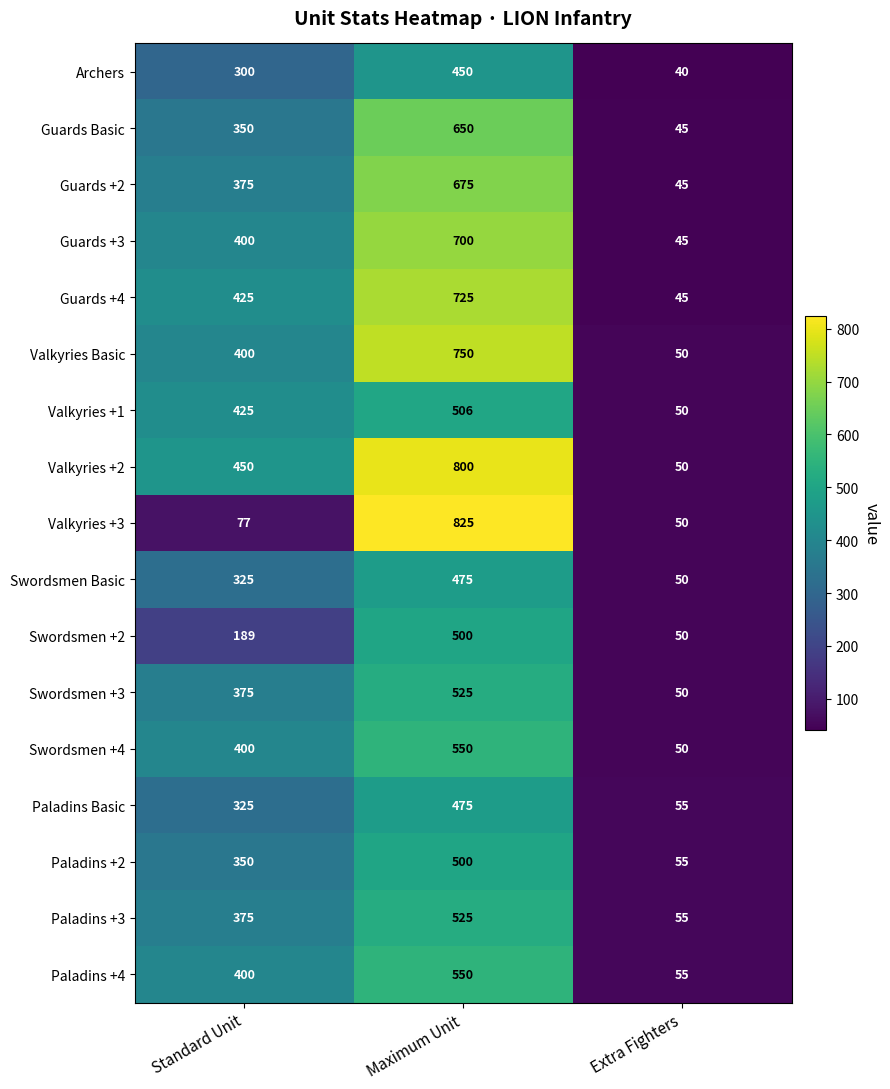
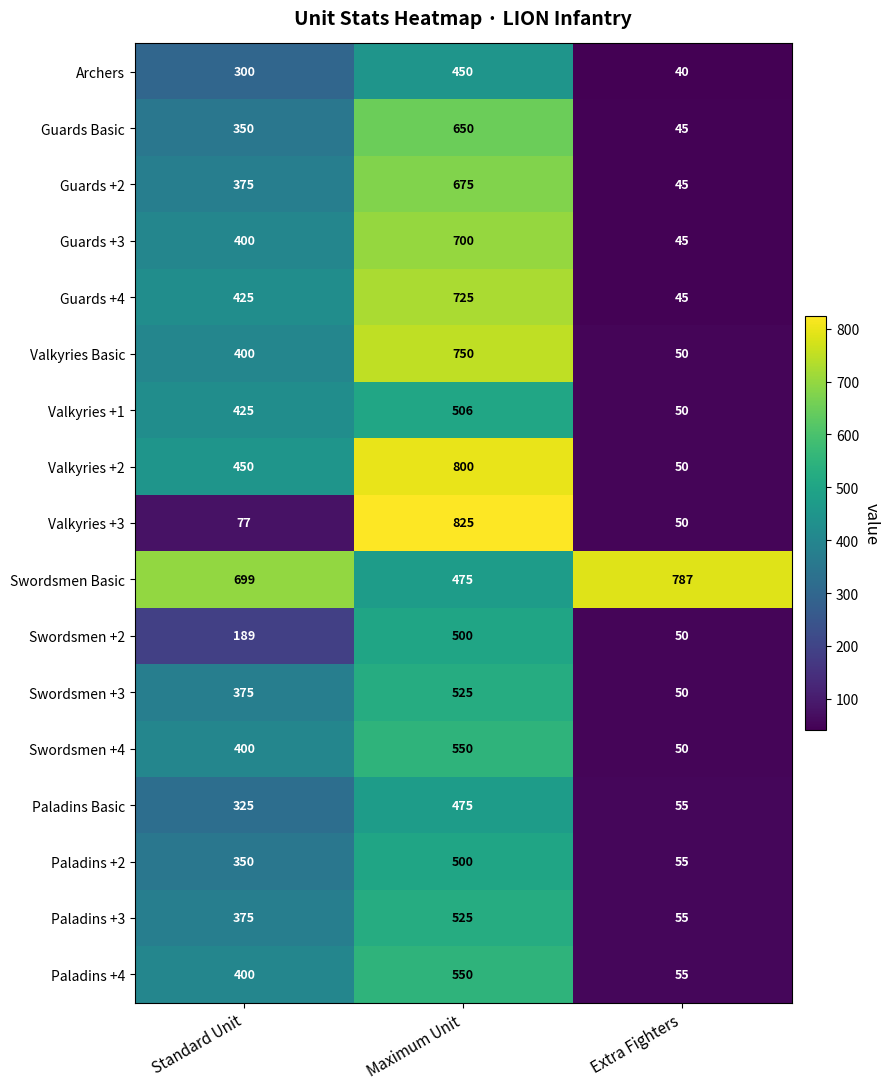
Swordsmen Basic, Standard Unit: 325 -> 699
Swordsmen Basic, Extra Fighters: 50 -> 787
